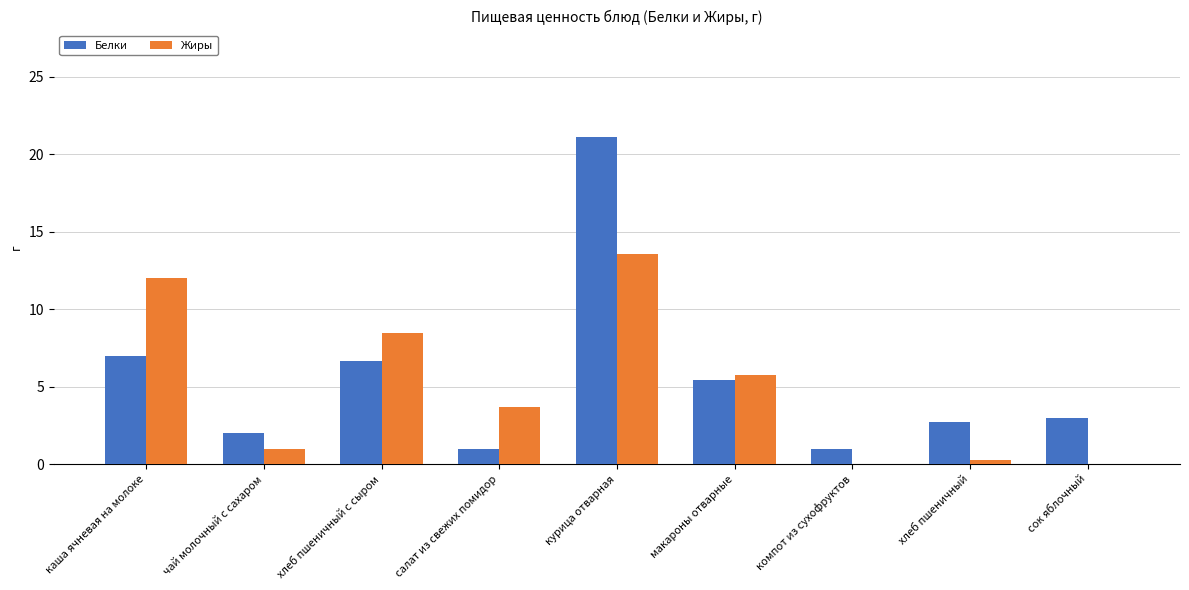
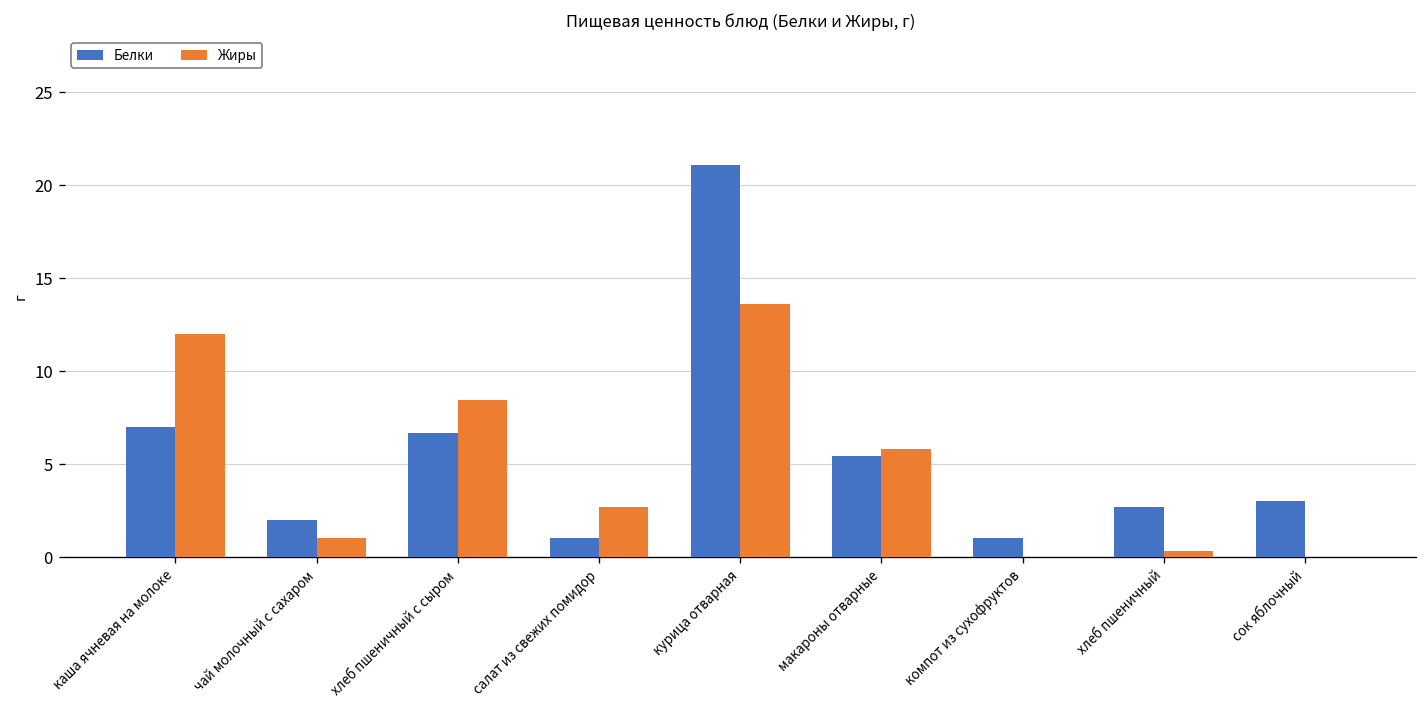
Жиры, салат из свежих помидор: 3.7 -> 2.7
